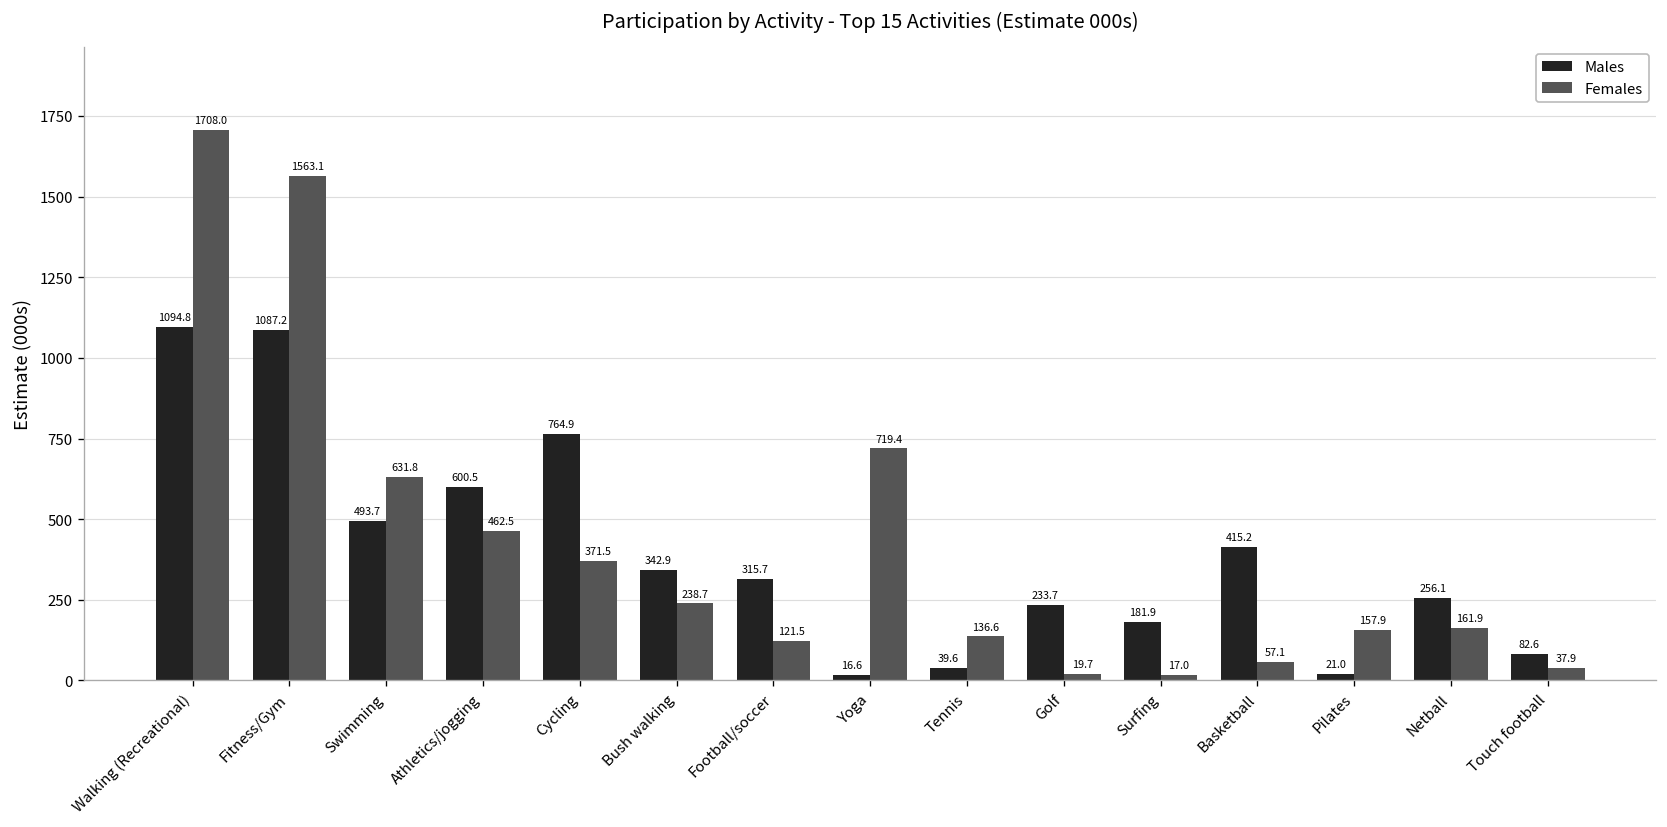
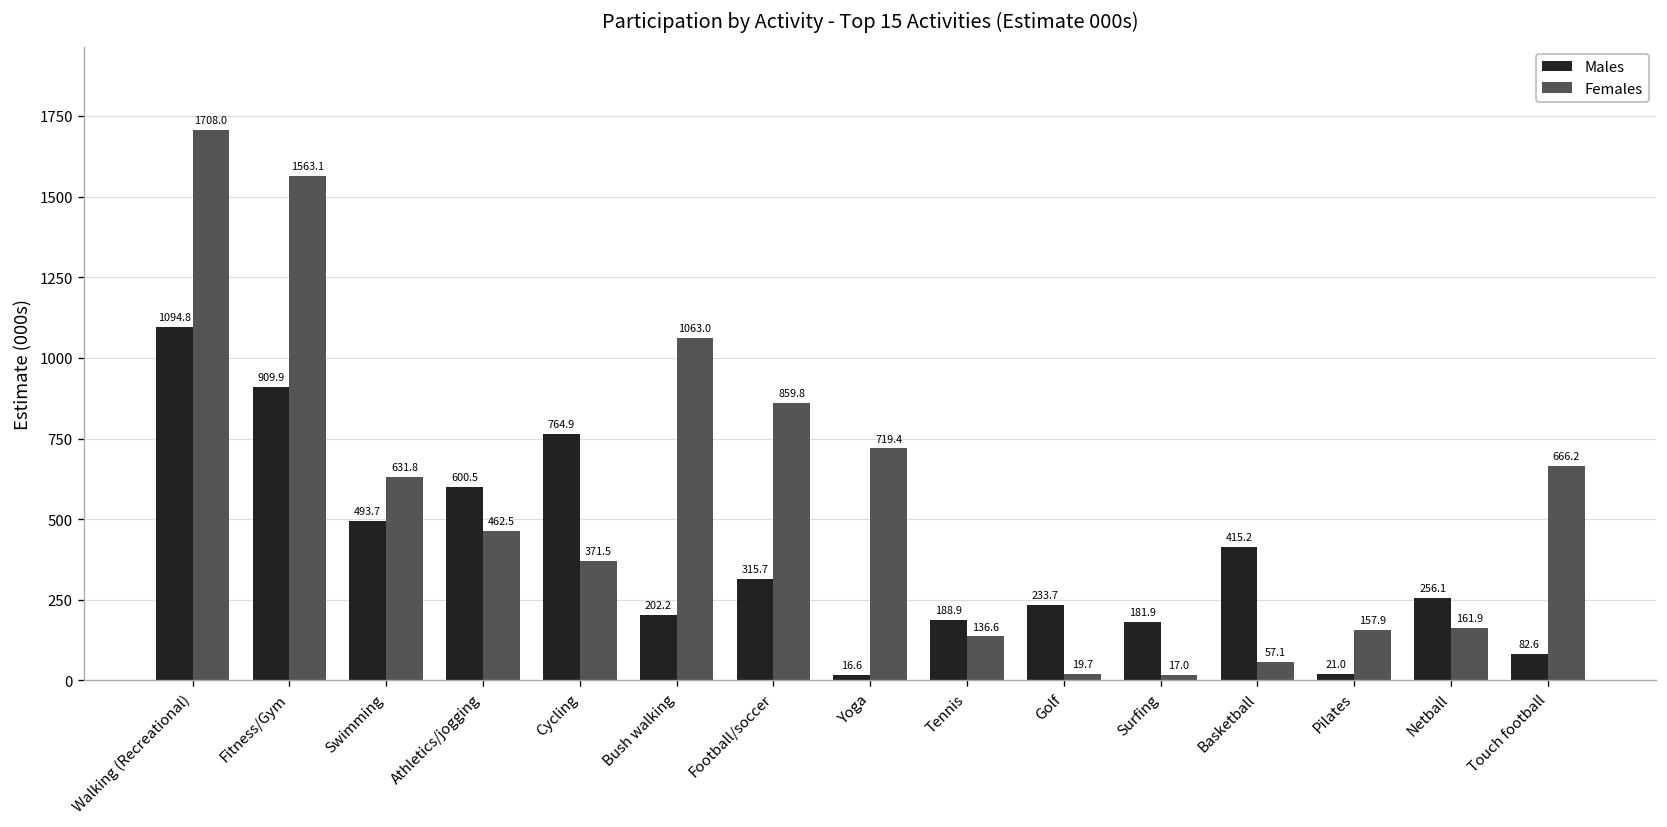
Males, Fitness/Gym: 1087.2 -> 909.9
Males, Bush walking: 342.9 -> 202.2
Females, Bush walking: 238.7 -> 1063.0
Females, Football/soccer: 121.5 -> 859.8
Males, Tennis: 39.6 -> 188.9
Females, Touch football: 37.9 -> 666.2
